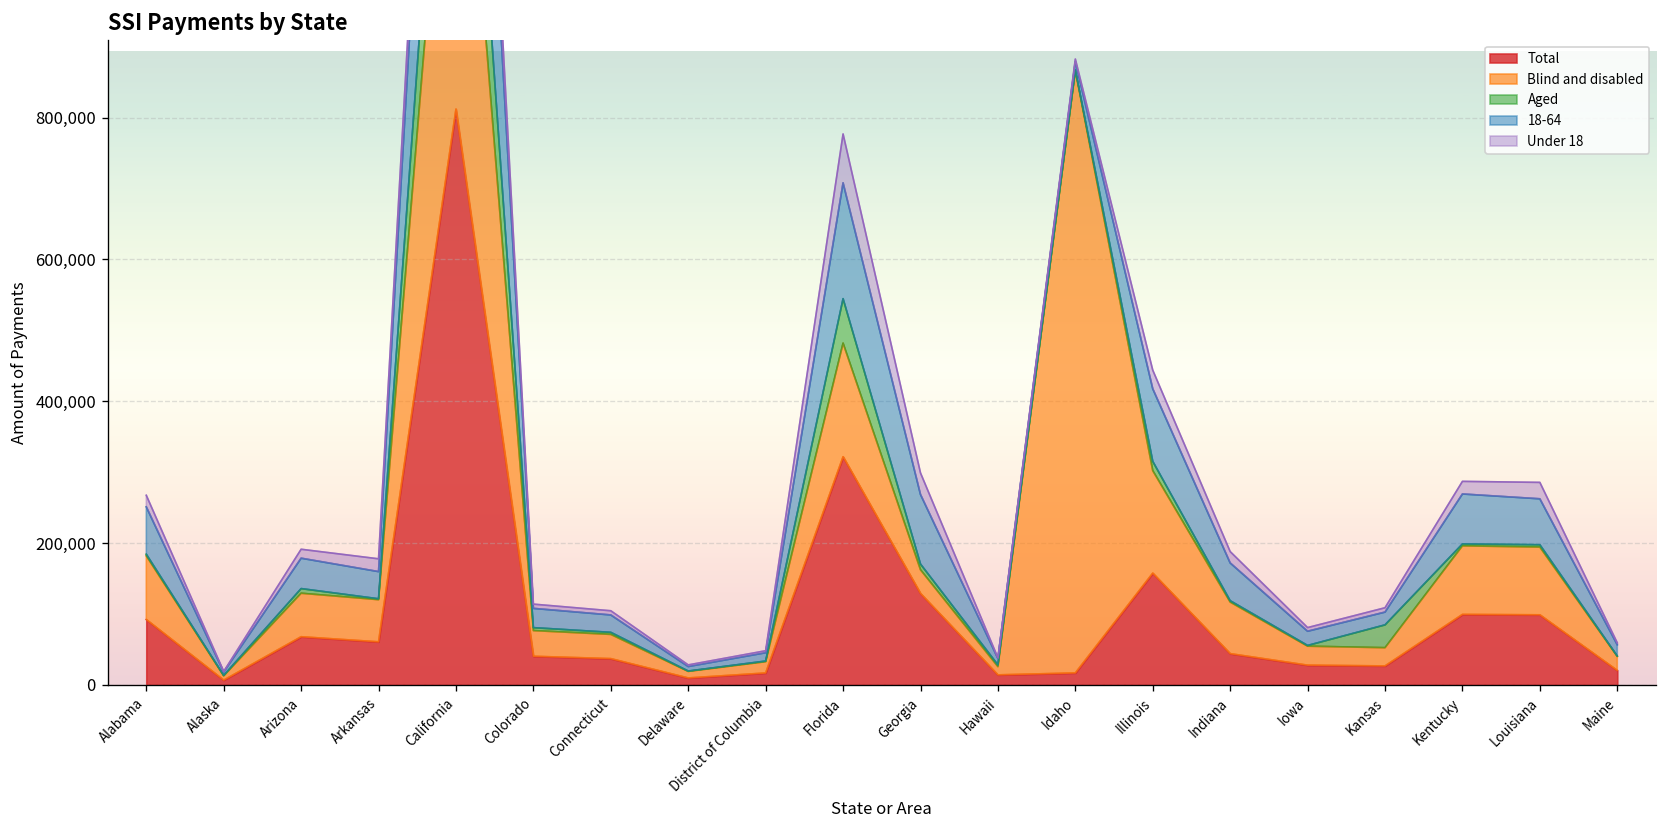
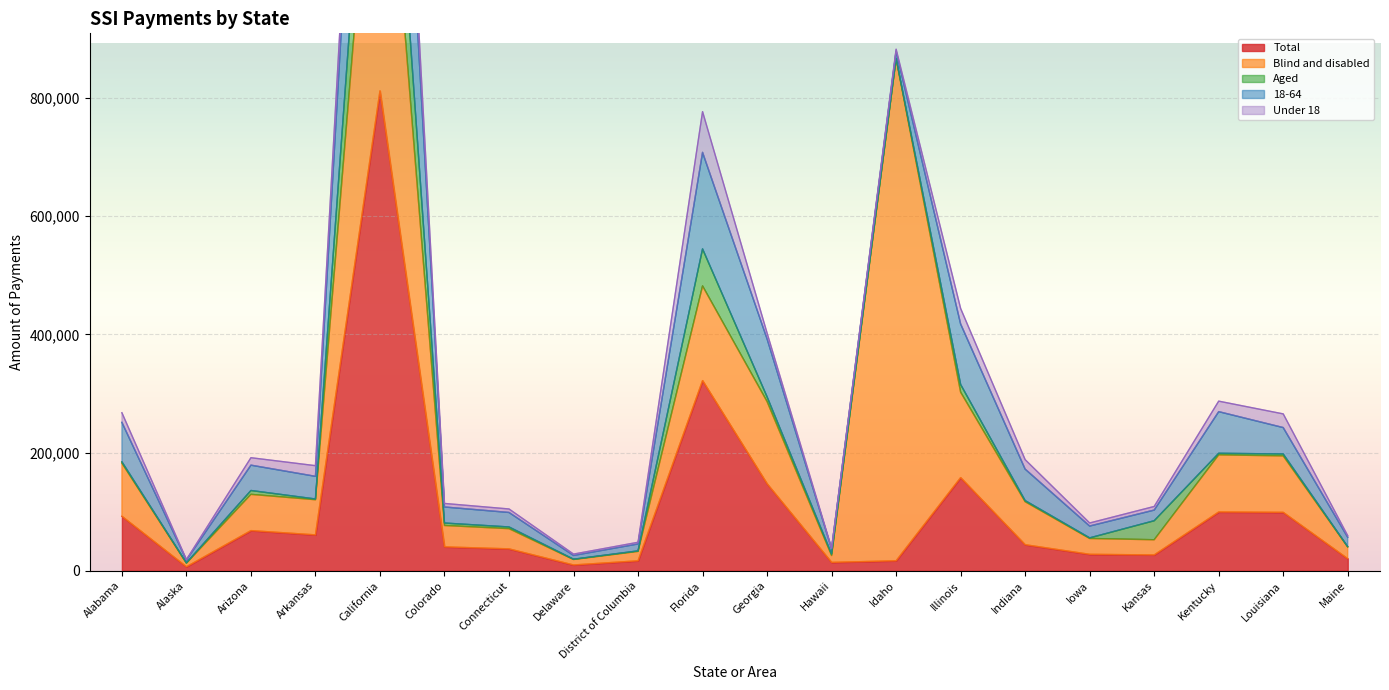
Total, Georgia: 130,000 -> 150,000
Blind and disabled, Georgia: 30,000 -> 140,000
Under 18, Georgia: 30,000 -> 10,000
18-64, Louisiana: 60,000 -> 40,000
